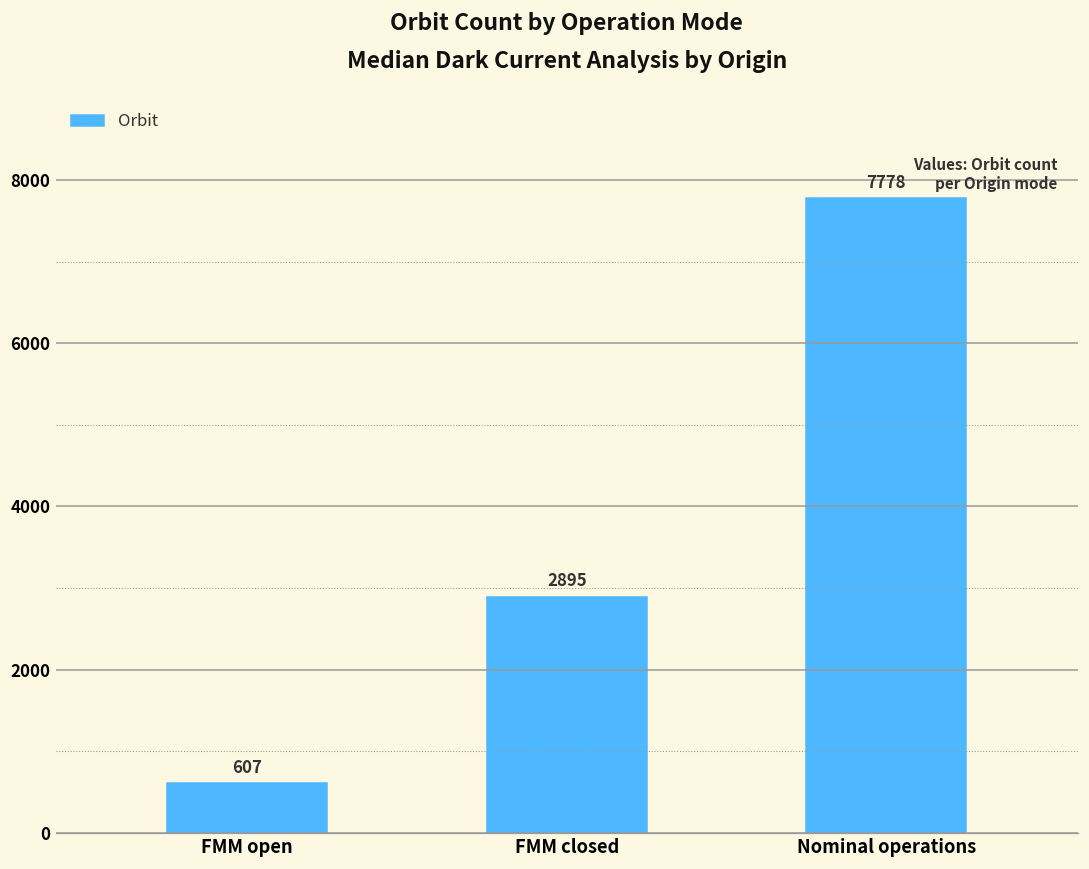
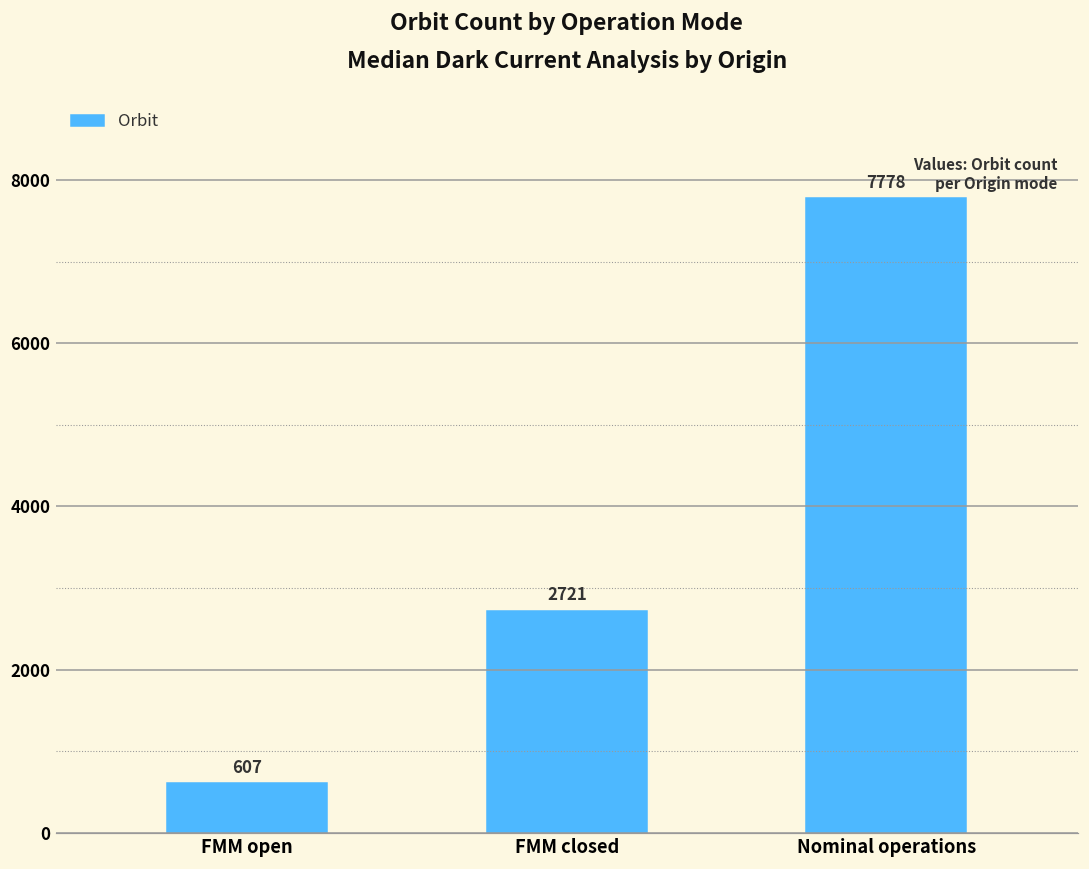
FMM closed: 2895 -> 2721
